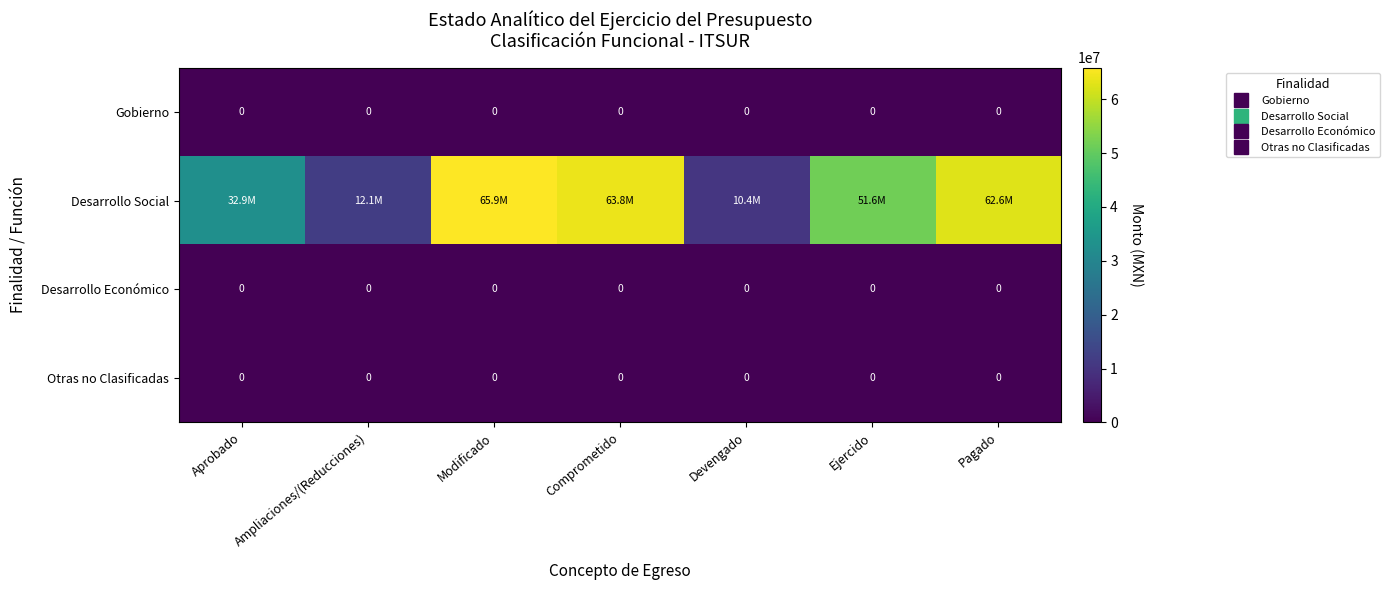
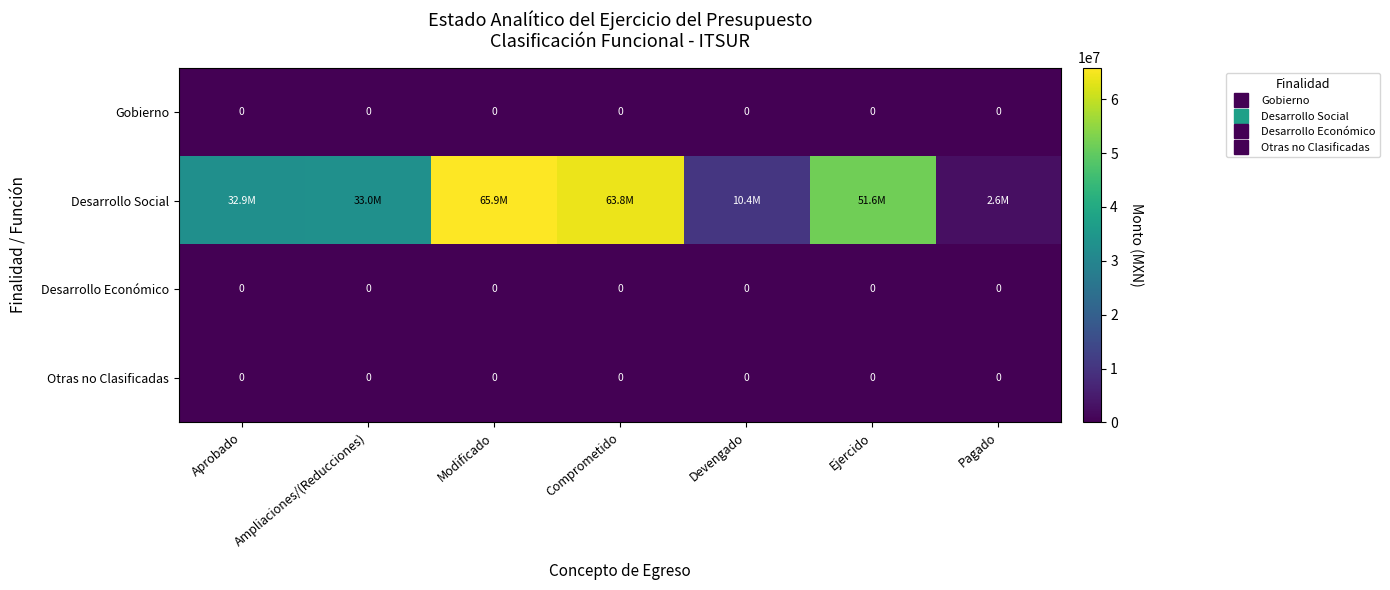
Desarrollo Social, Ampliaciones/(Reducciones): 12.1M -> 33.0M
Desarrollo Social, Pagado: 62.6M -> 2.6M
